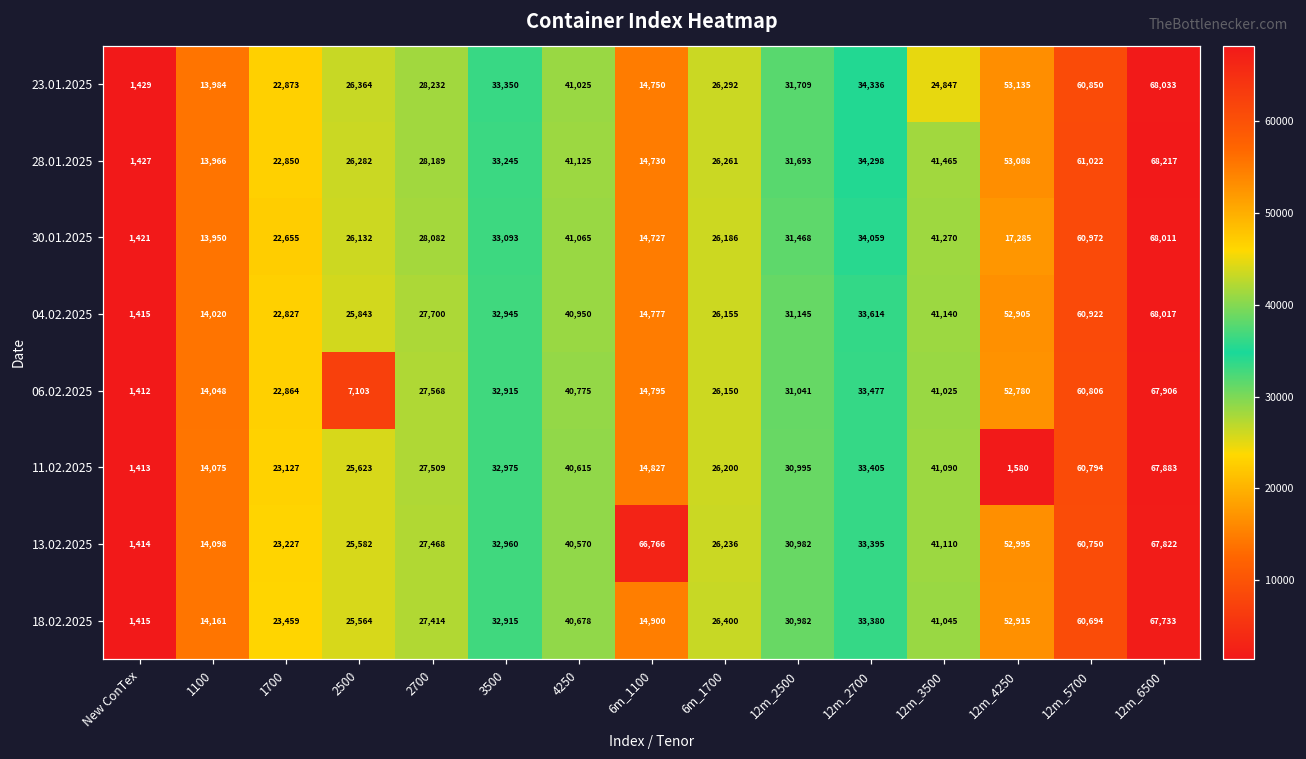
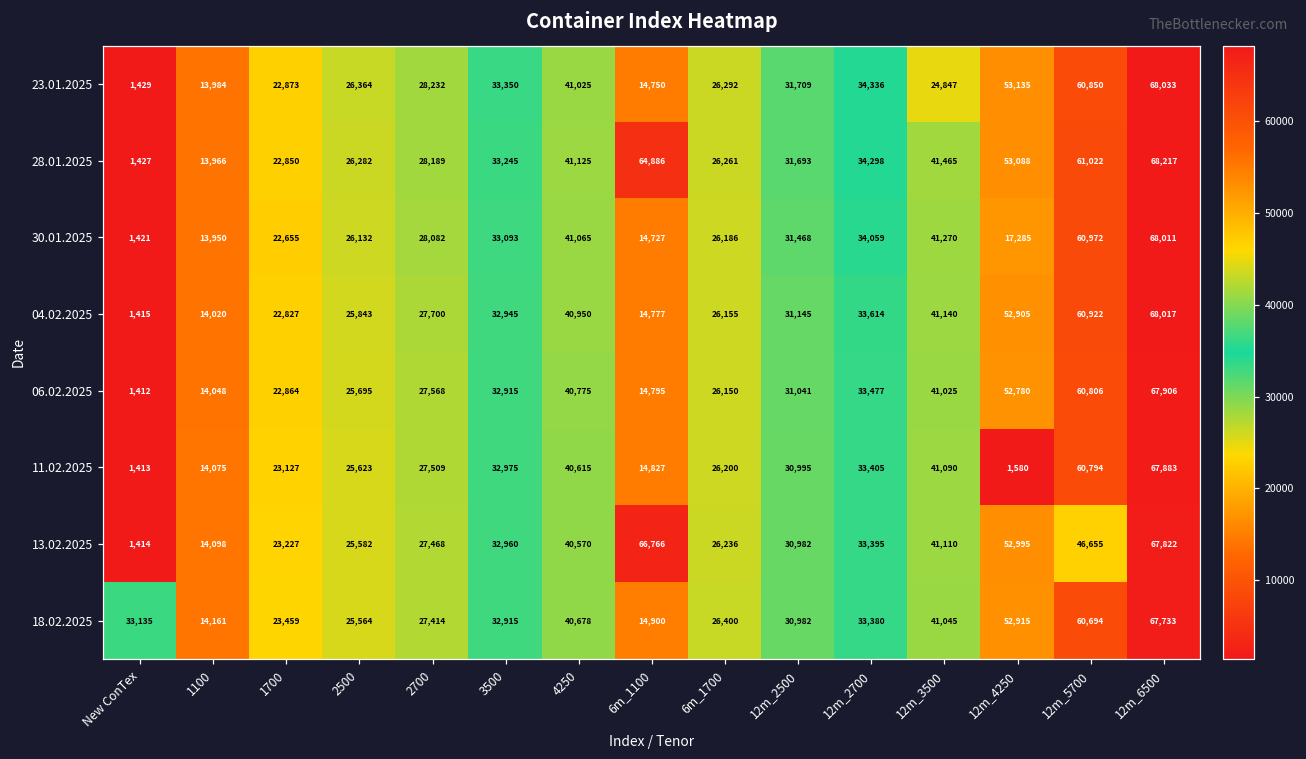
28.01.2025, 6m_1100: 14,730 -> 64,886
06.02.2025, 2500: 7,103 -> 25,695
13.02.2025, 12m_5700: 60,750 -> 46,655
18.02.2025, New ConTex: 1,415 -> 33,135
